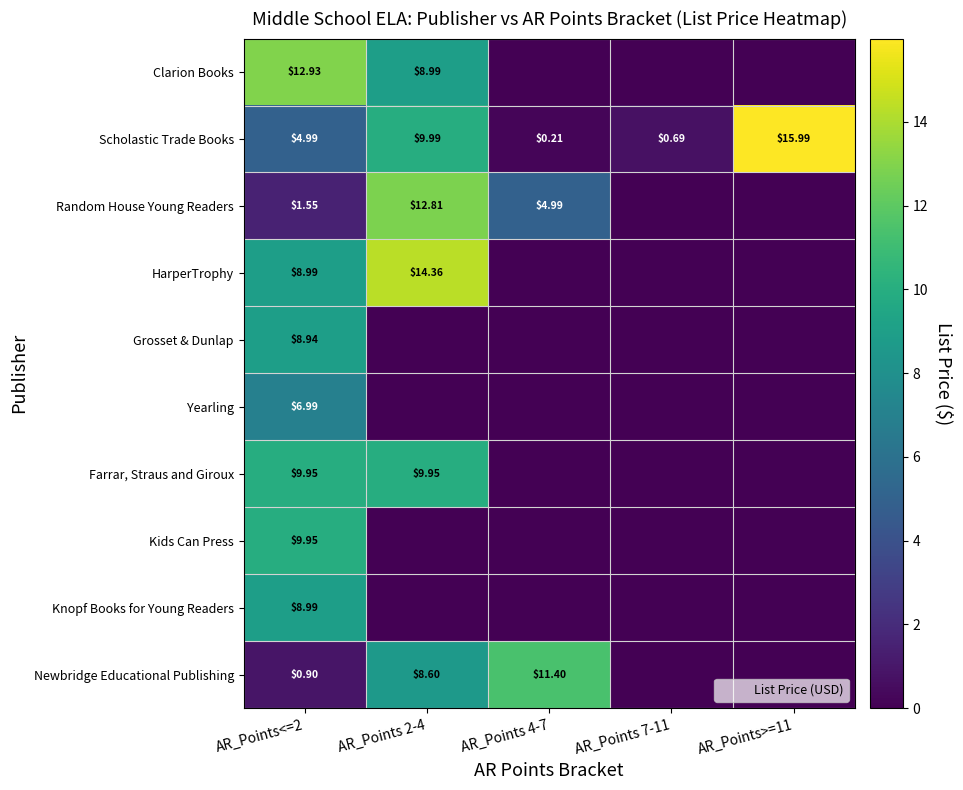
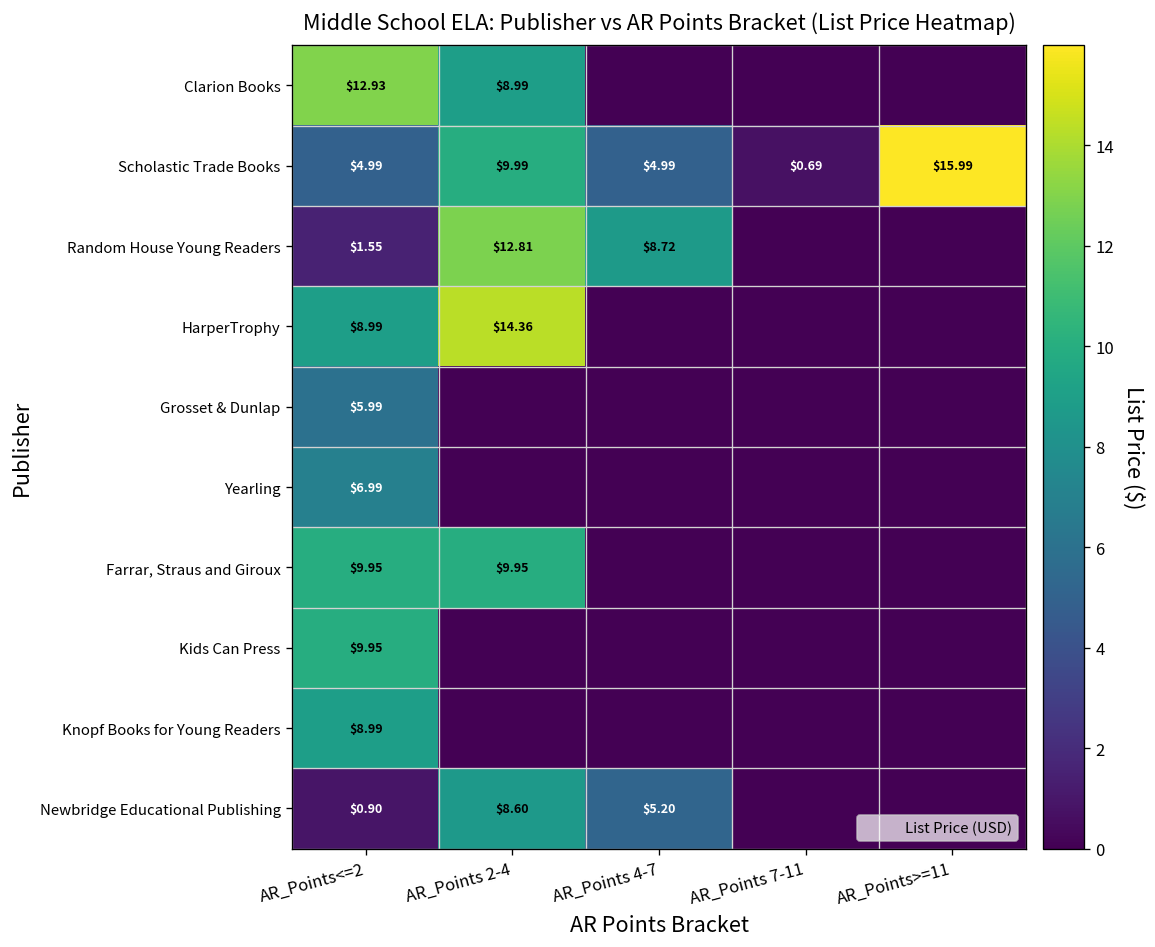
Scholastic Trade Books, AR_Points 4-7: $0.21 -> $4.99
Random House Young Readers, AR_Points 4-7: $4.99 -> $8.72
Grosset & Dunlap, AR_Points<=2: $8.94 -> $5.99
Newbridge Educational Publishing, AR_Points 4-7: $11.40 -> $5.20
